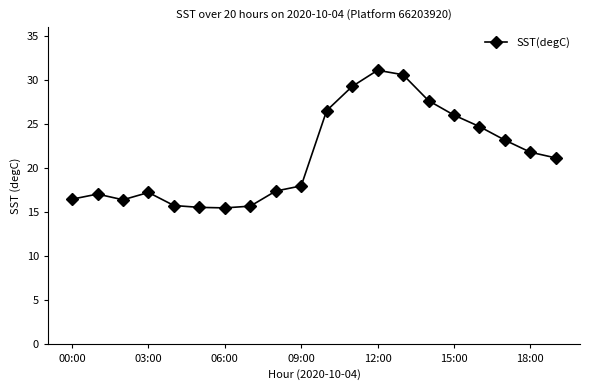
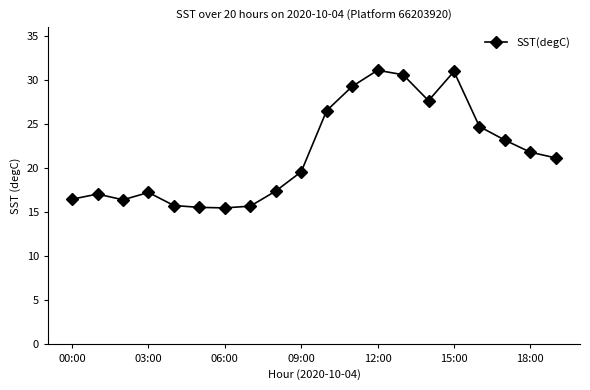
09:00: 18 -> 20
15:00: 26 -> 31
